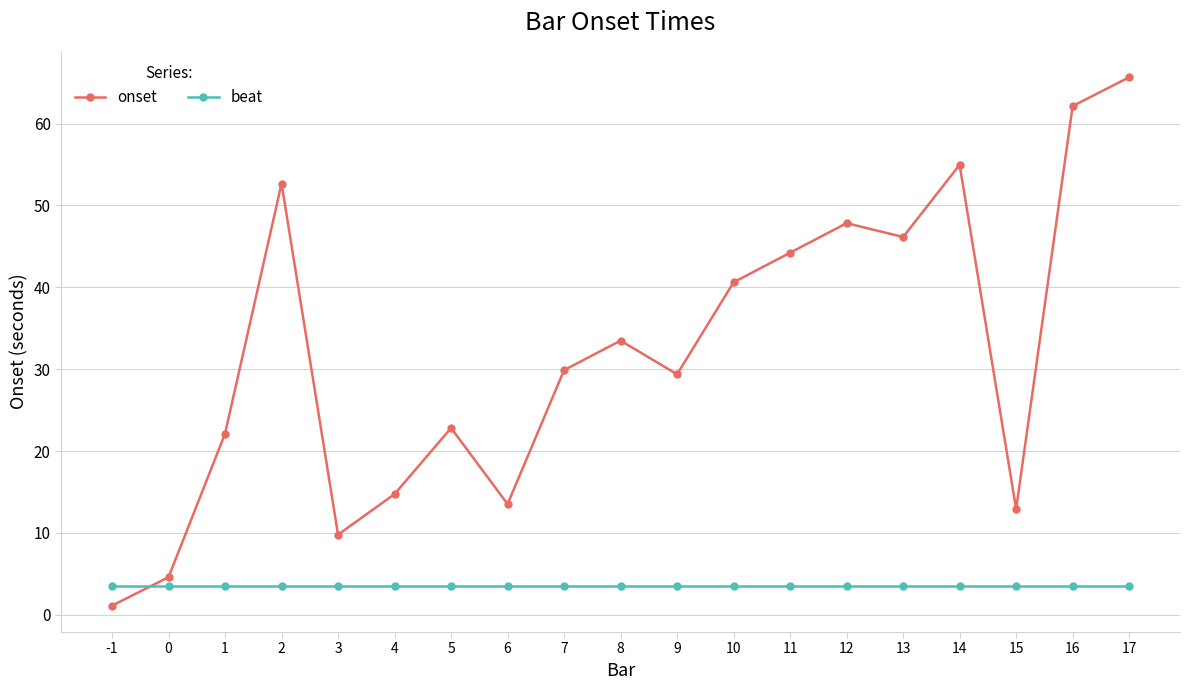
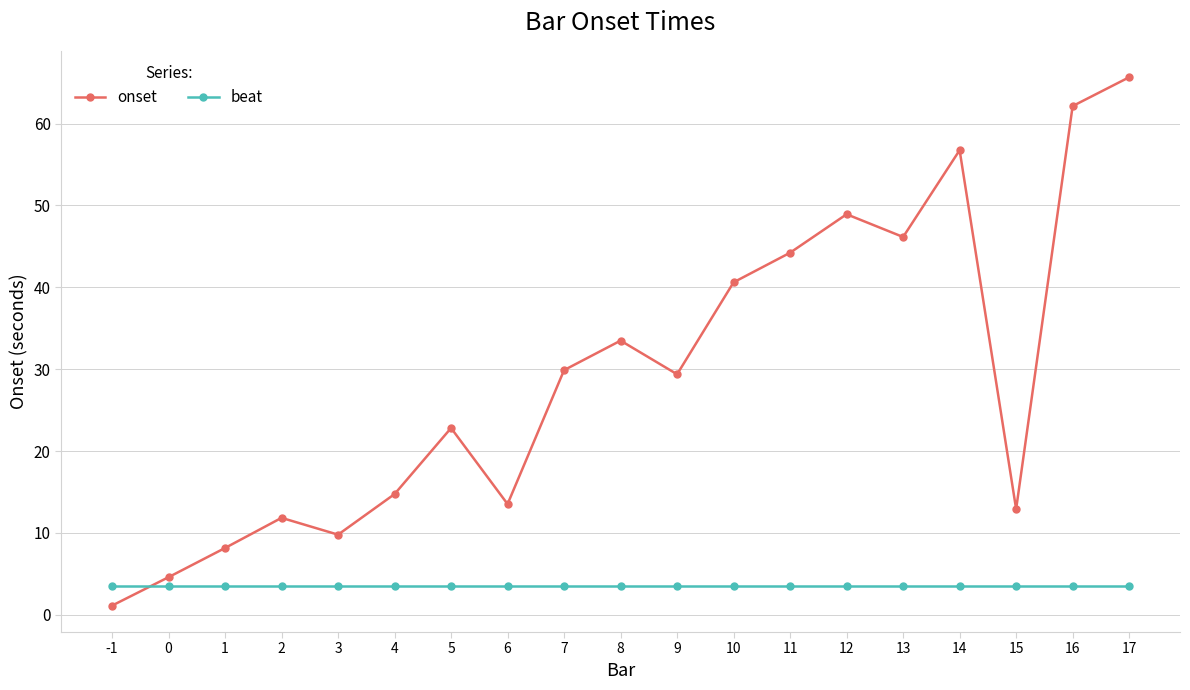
onset, 1: 22 -> 8
onset, 2: 53 -> 12
onset, 12: 48 -> 49
onset, 14: 55 -> 57
